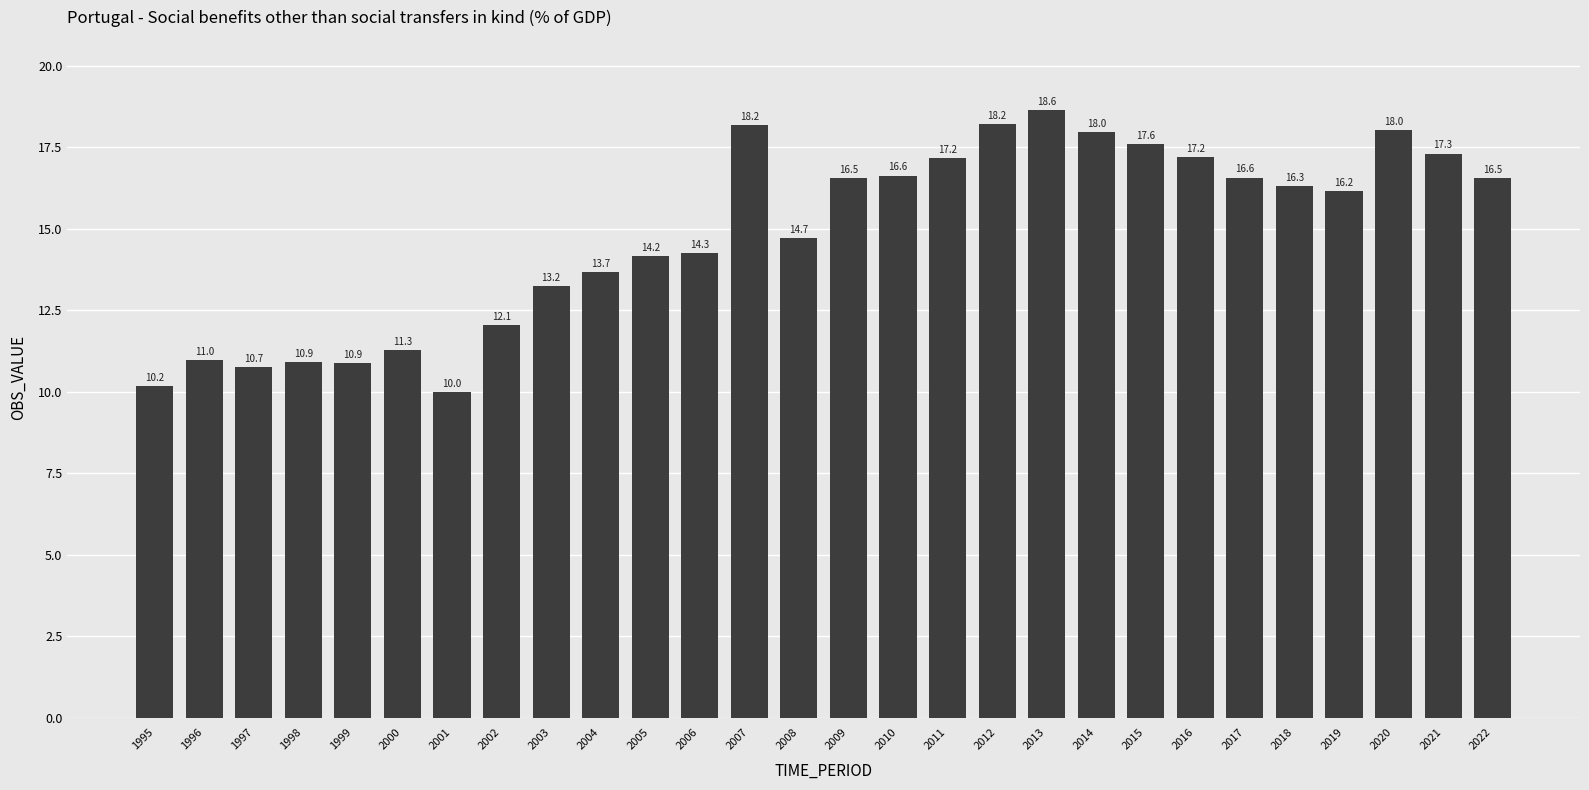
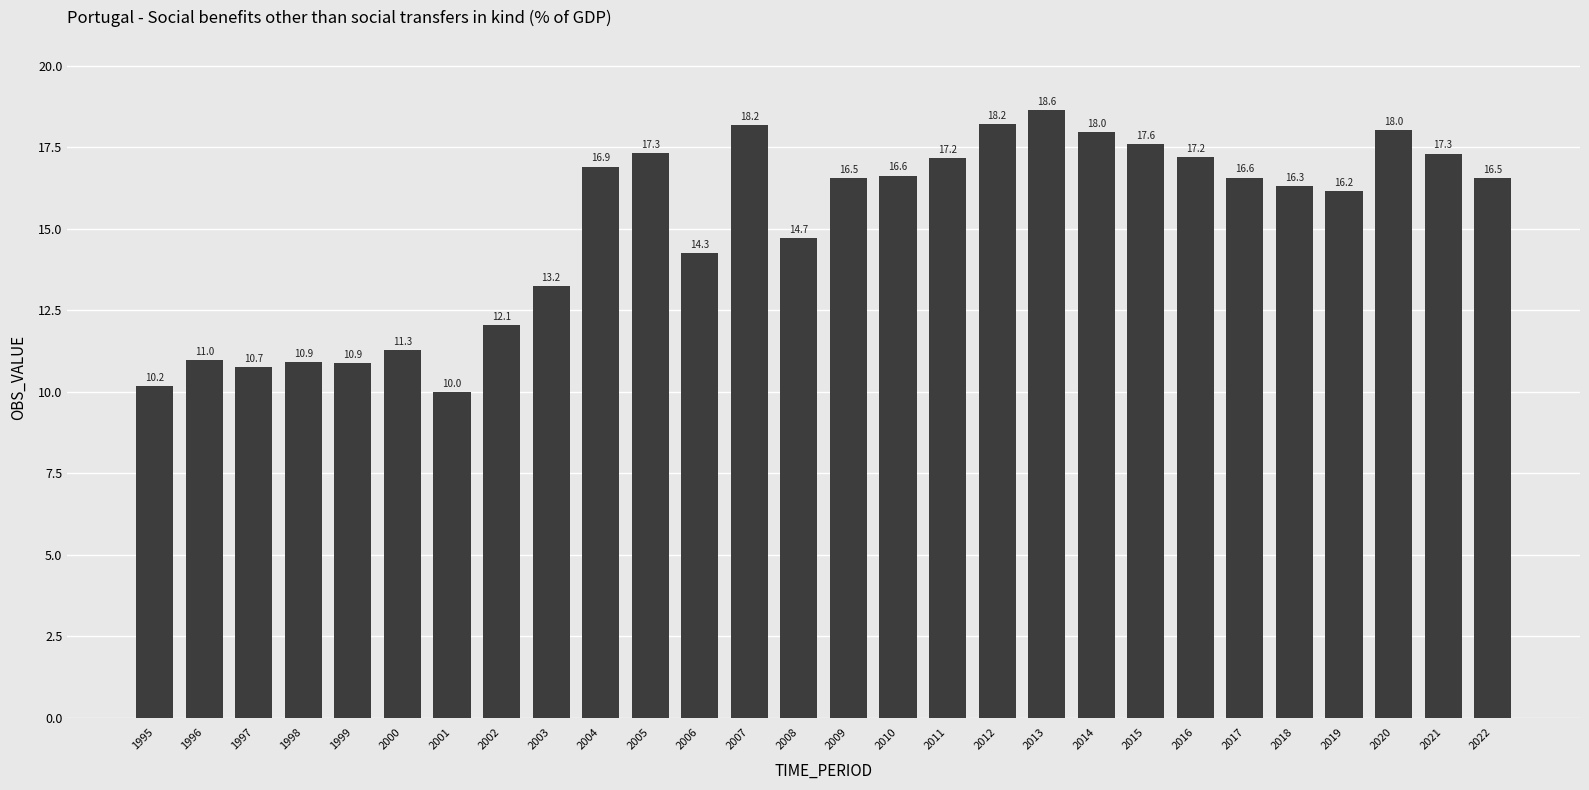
2004: 13.7 -> 16.9
2005: 14.2 -> 17.3
